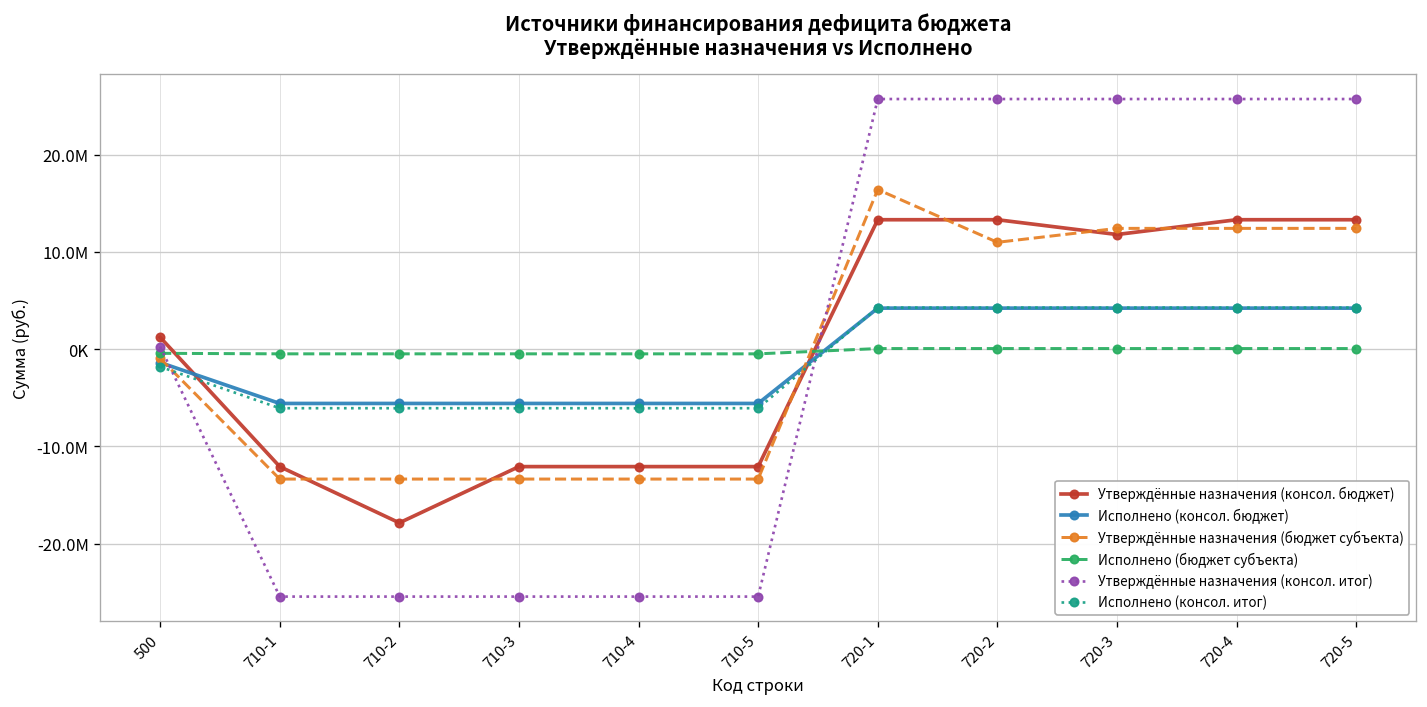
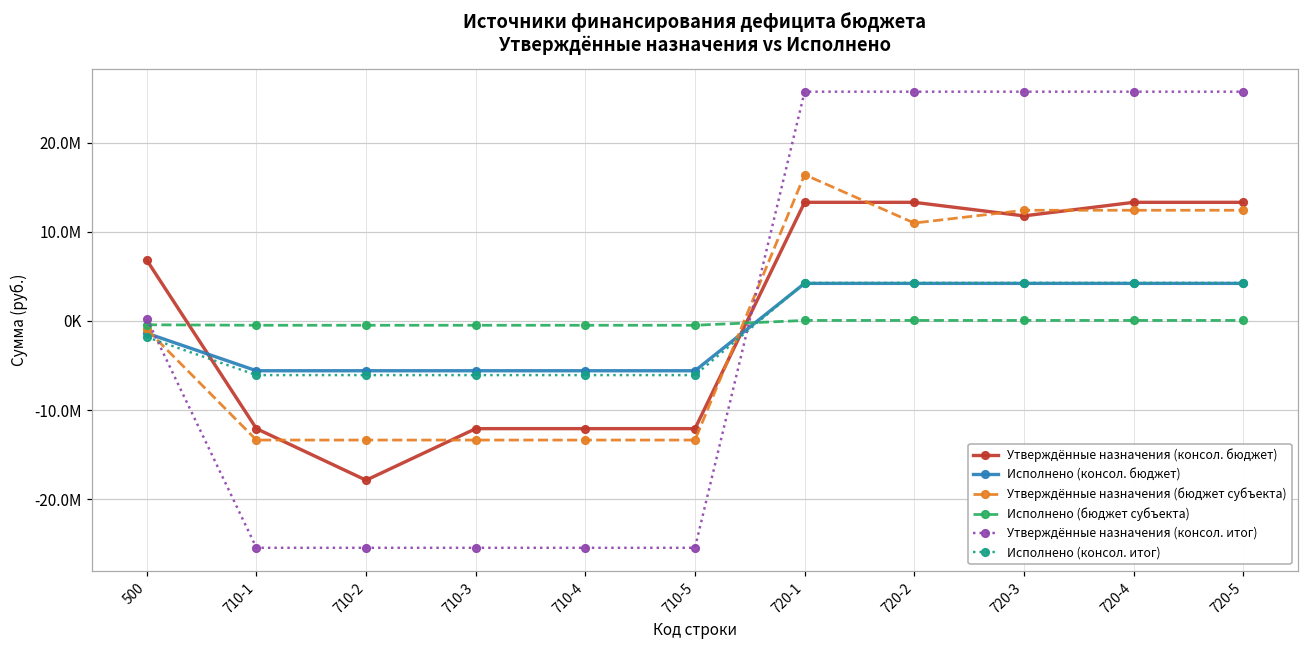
Утверждённые назначения (консол. бюджет), 500: 1000000 -> 7000000
